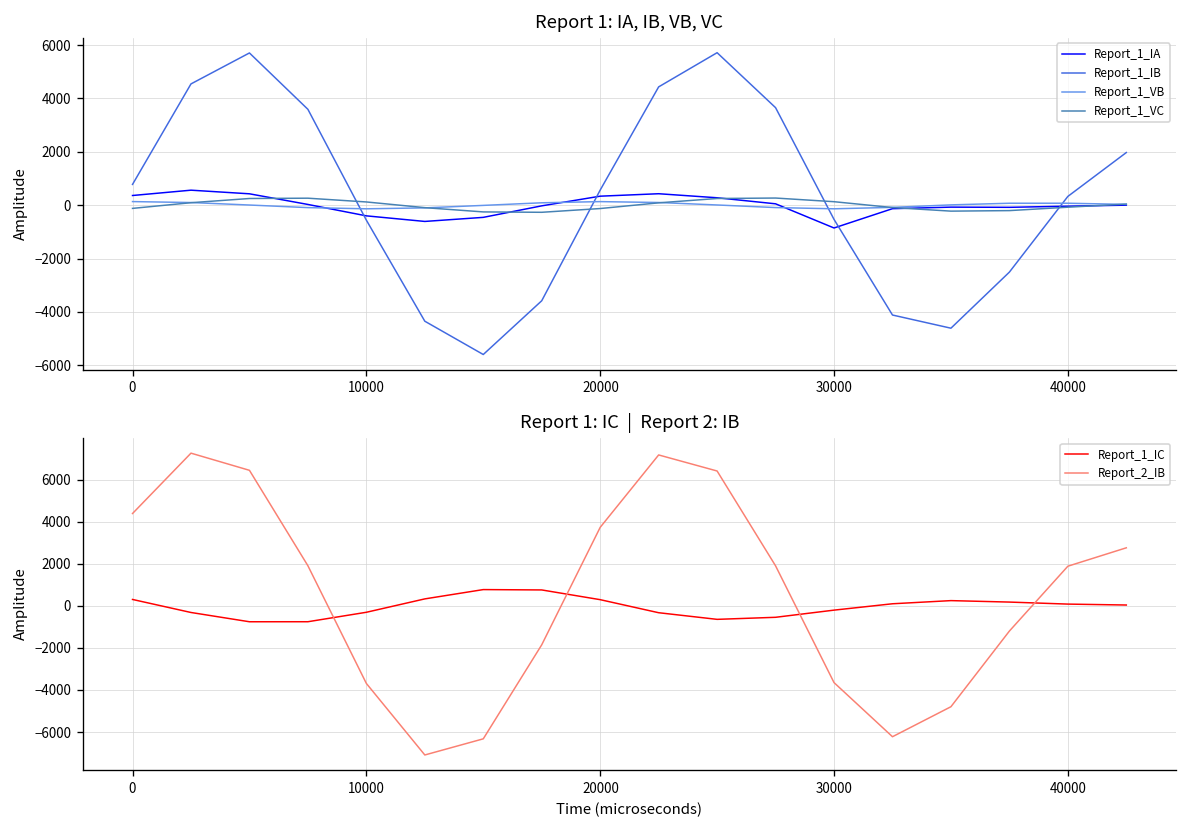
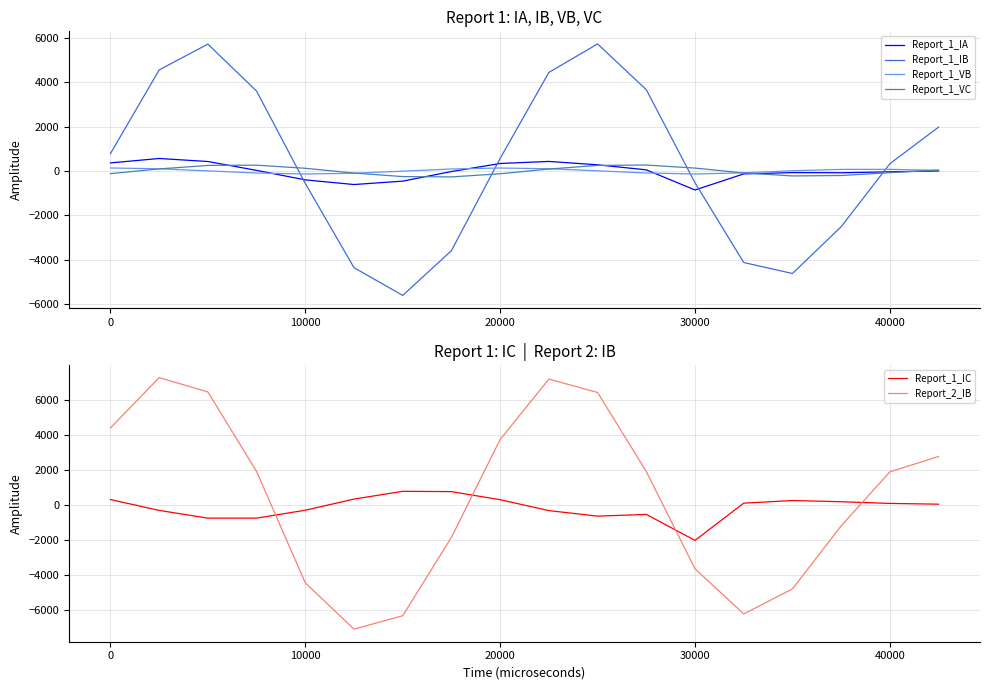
Report 1: IC | Report 2: IB, Report_2_IB, 10000: -3700 -> -4400
Report 1: IC | Report 2: IB, Report_1_IC, 30000: -200 -> -2000
